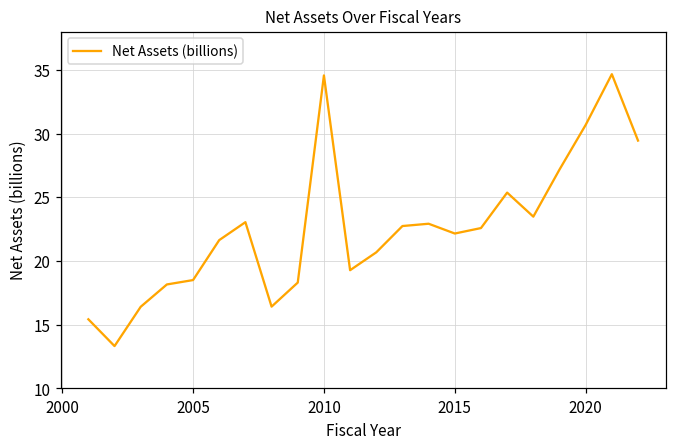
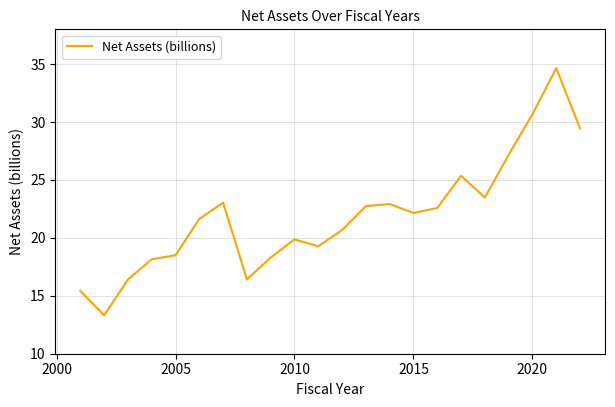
2010: 34.6 -> 19.9
